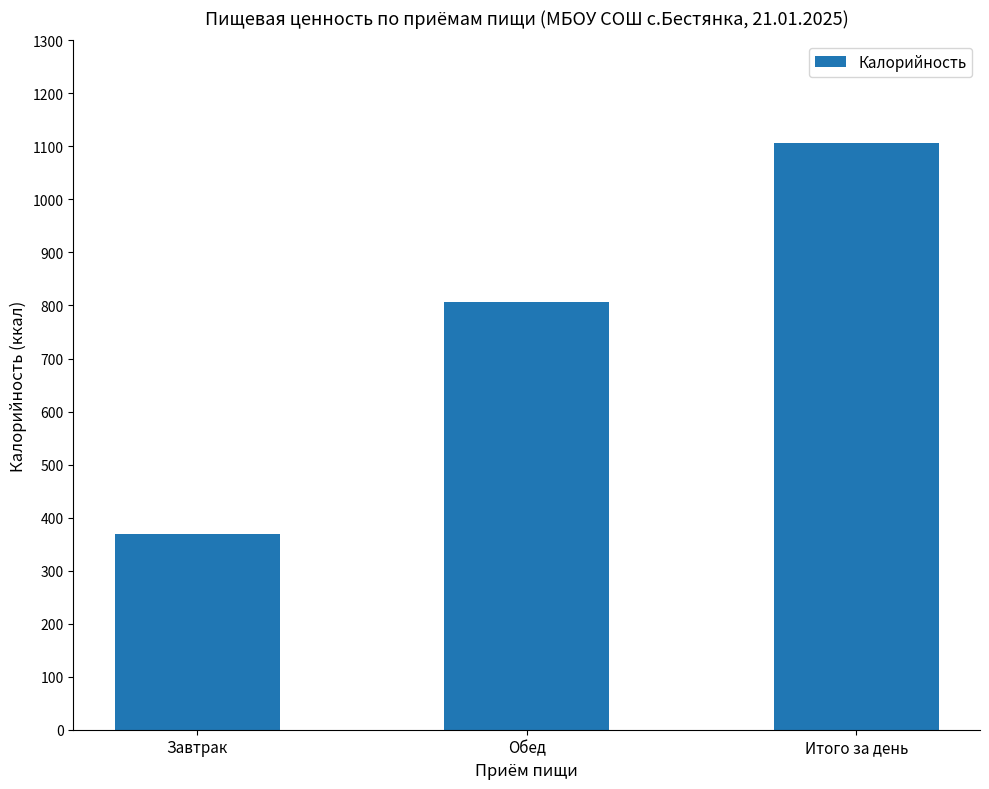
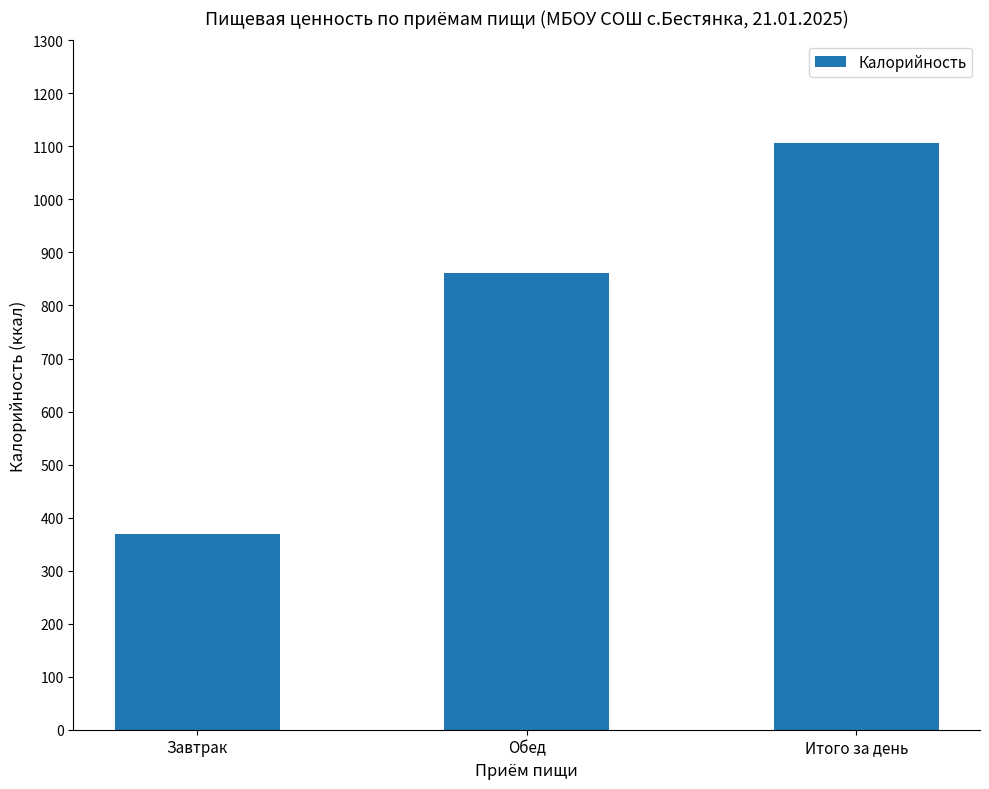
Обед: 810 -> 860
